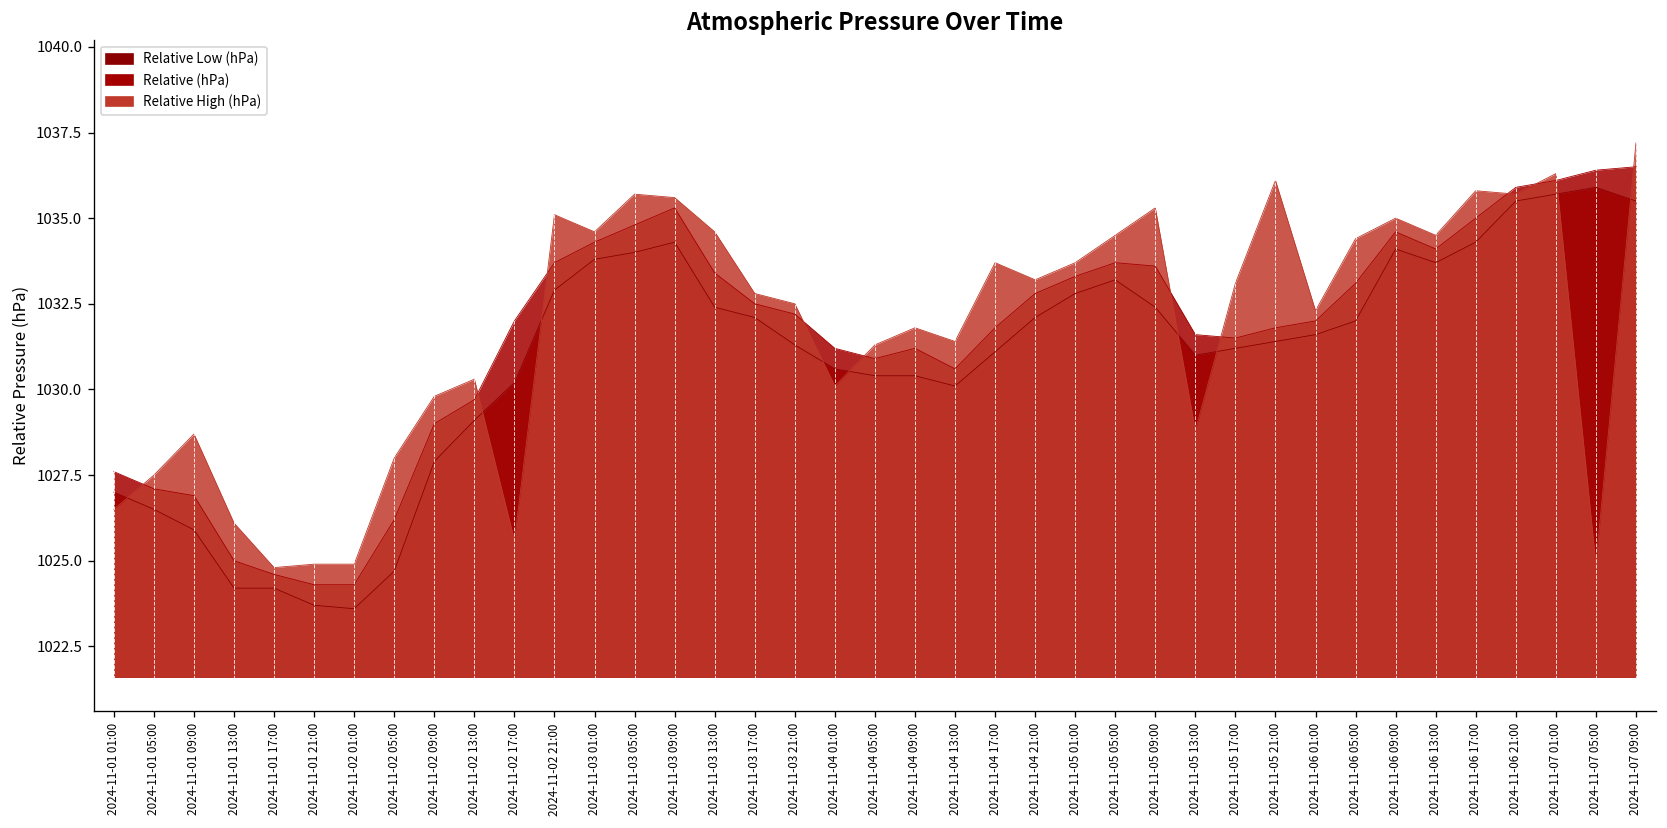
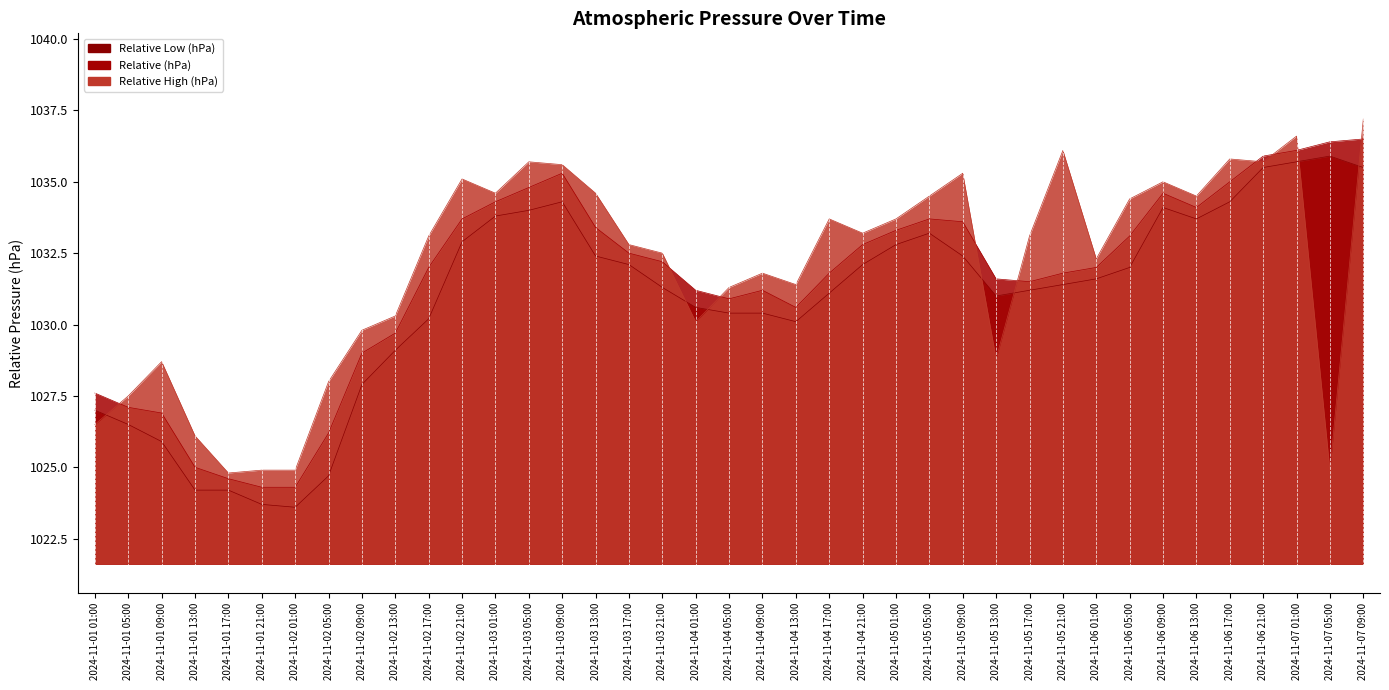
Relative High (hPa), 2024-11-02 17:00: 1025.6 -> 1033.1
Relative High (hPa), 2024-11-07 01:00: 1036.3 -> 1036.6
